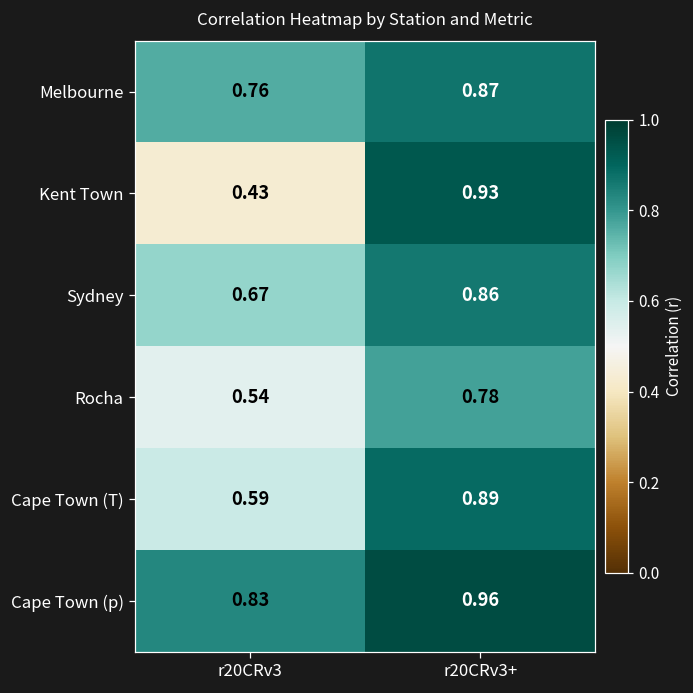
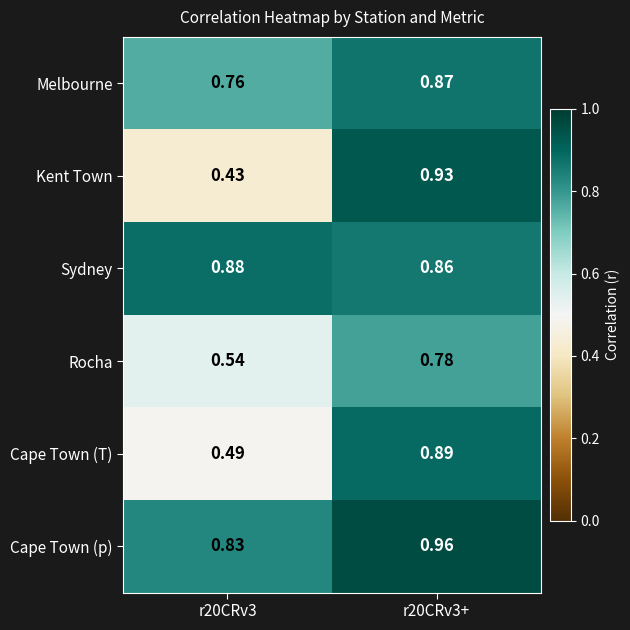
Sydney, r20CRv3: 0.67 -> 0.88
Cape Town (T), r20CRv3: 0.59 -> 0.49
